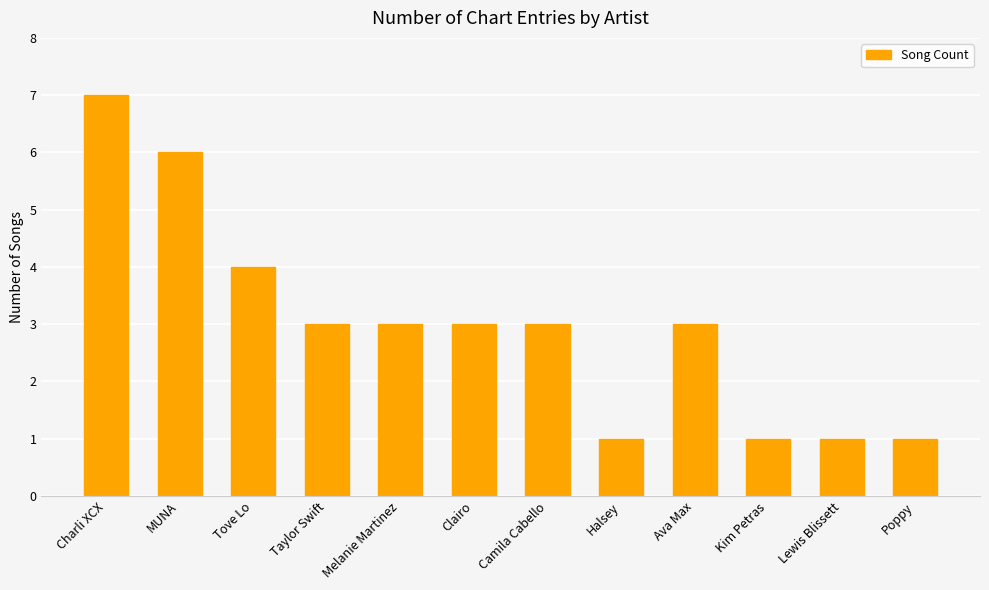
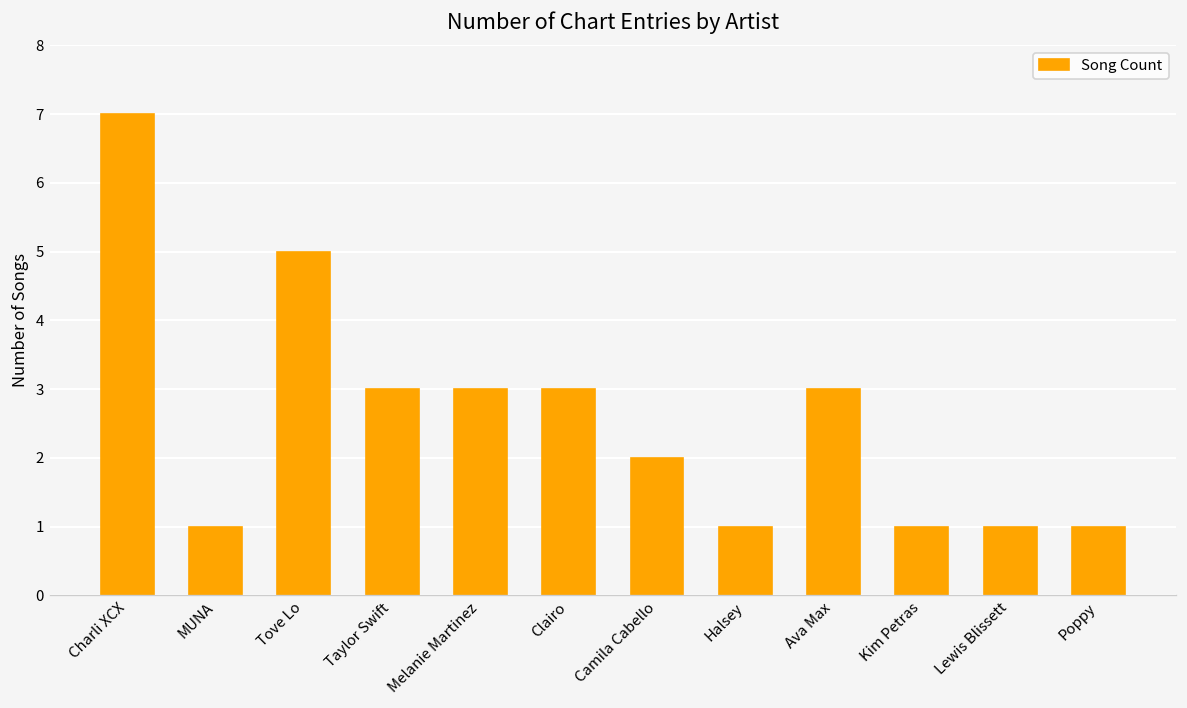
MUNA: 6 -> 1
Tove Lo: 4 -> 5
Camila Cabello: 3 -> 2
